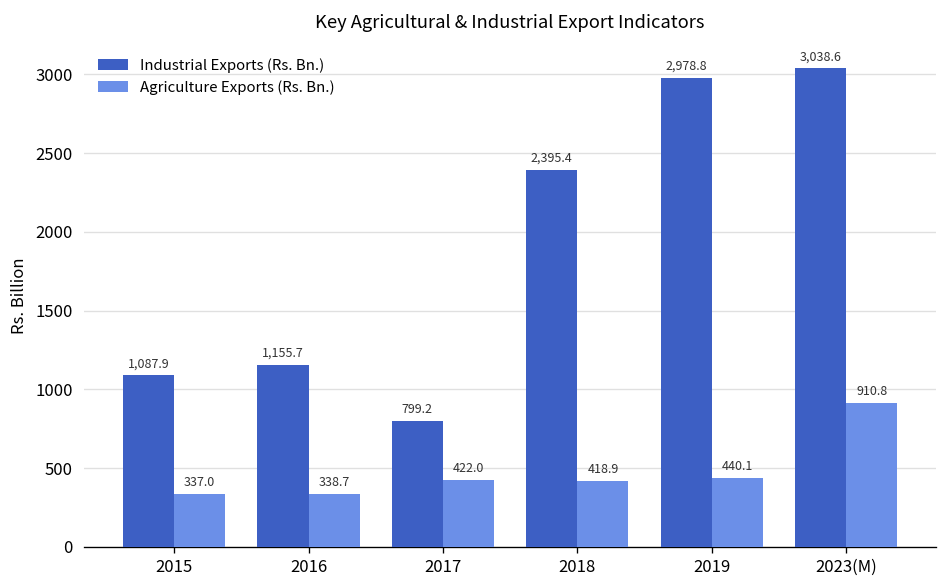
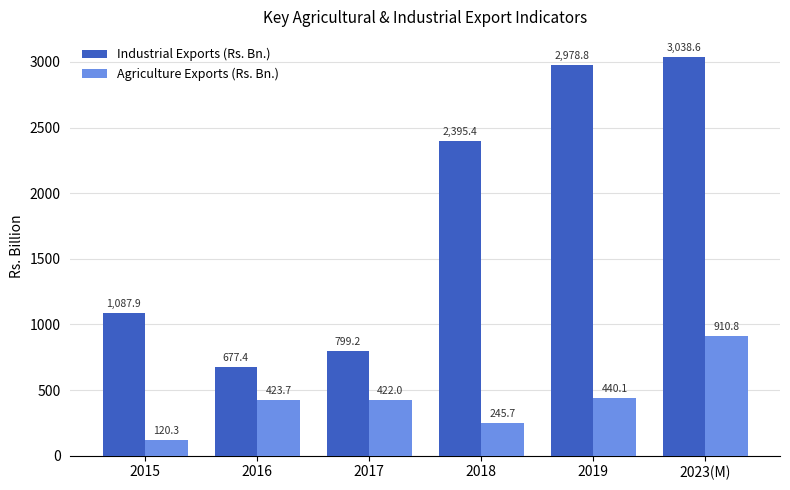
Agriculture Exports (Rs. Bn.), 2015: 337.0 -> 120.3
Industrial Exports (Rs. Bn.), 2016: 1,155.7 -> 677.4
Agriculture Exports (Rs. Bn.), 2016: 338.7 -> 423.7
Agriculture Exports (Rs. Bn.), 2018: 418.9 -> 245.7
